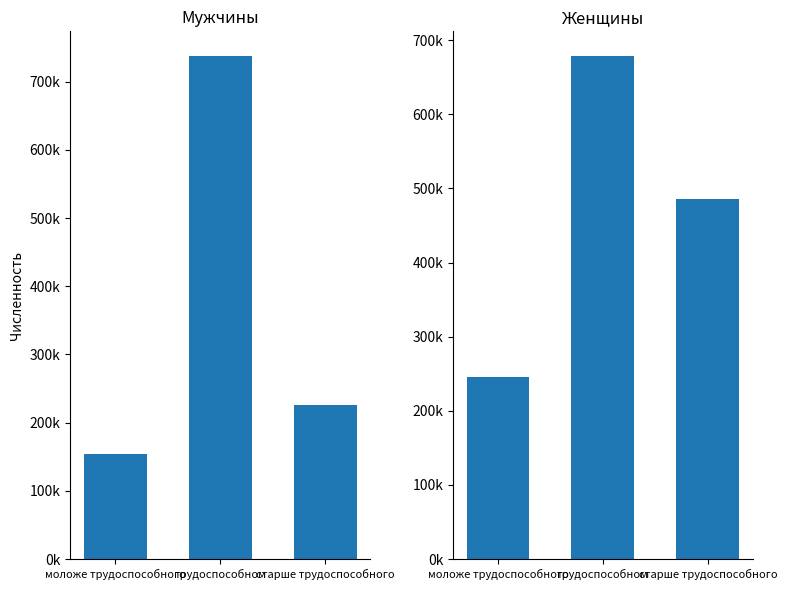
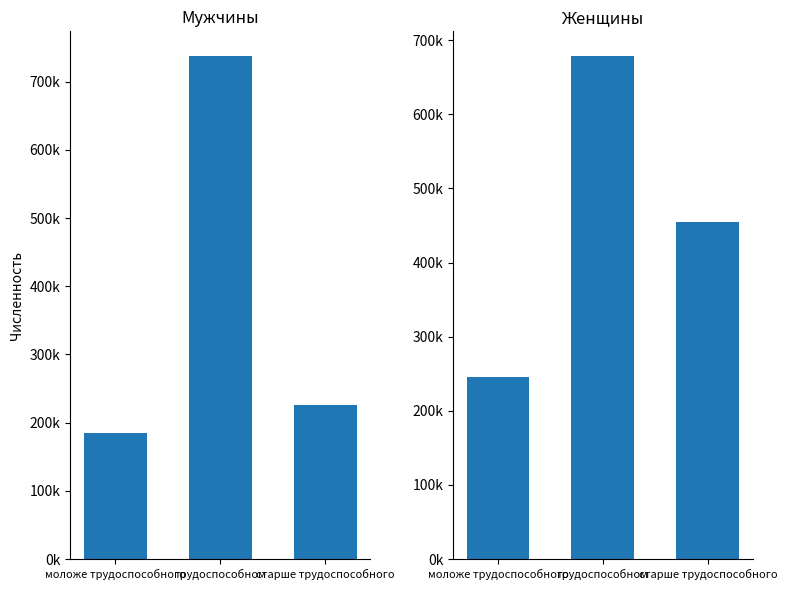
Мужчины, моложе трудоспособного: 150000 -> 180000
Женщины, старше трудоспособного: 490000 -> 450000
